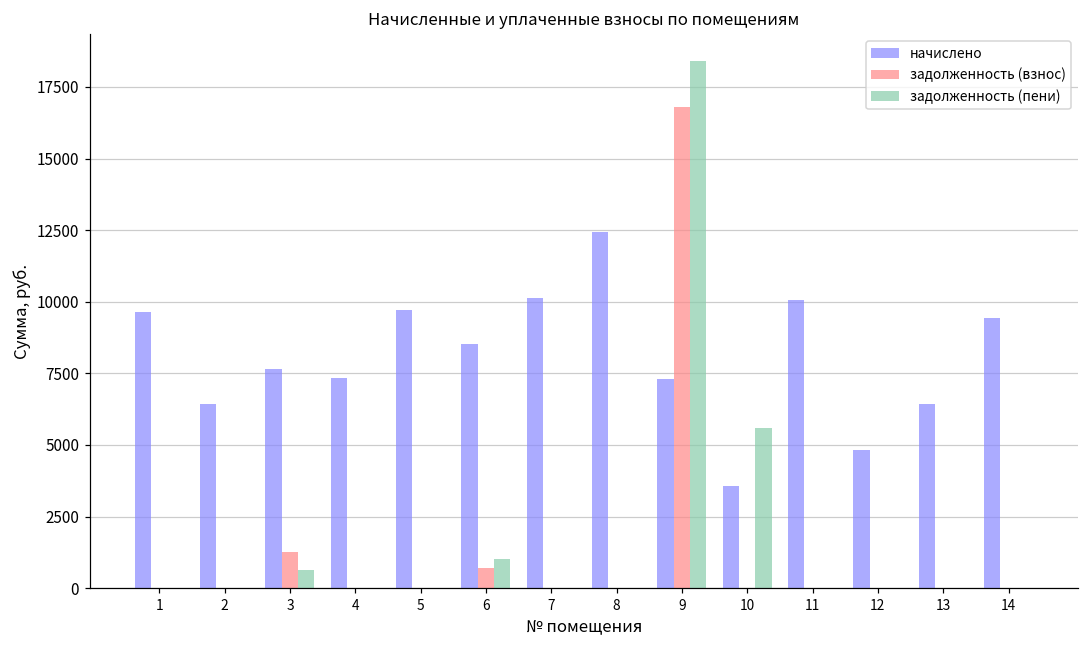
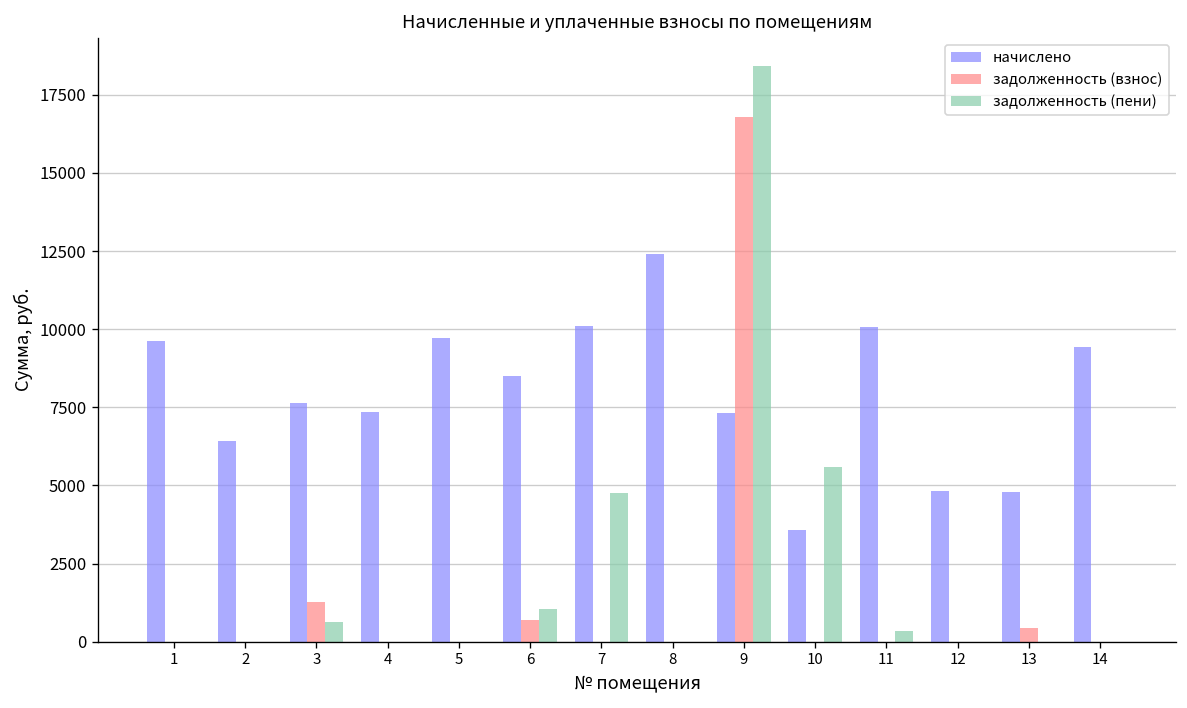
задолженность (пени), 7: 0 -> 4800
задолженность (пени), 11: 0 -> 300
начислено, 13: 6400 -> 4800
задолженность (взнос), 13: 0 -> 400
